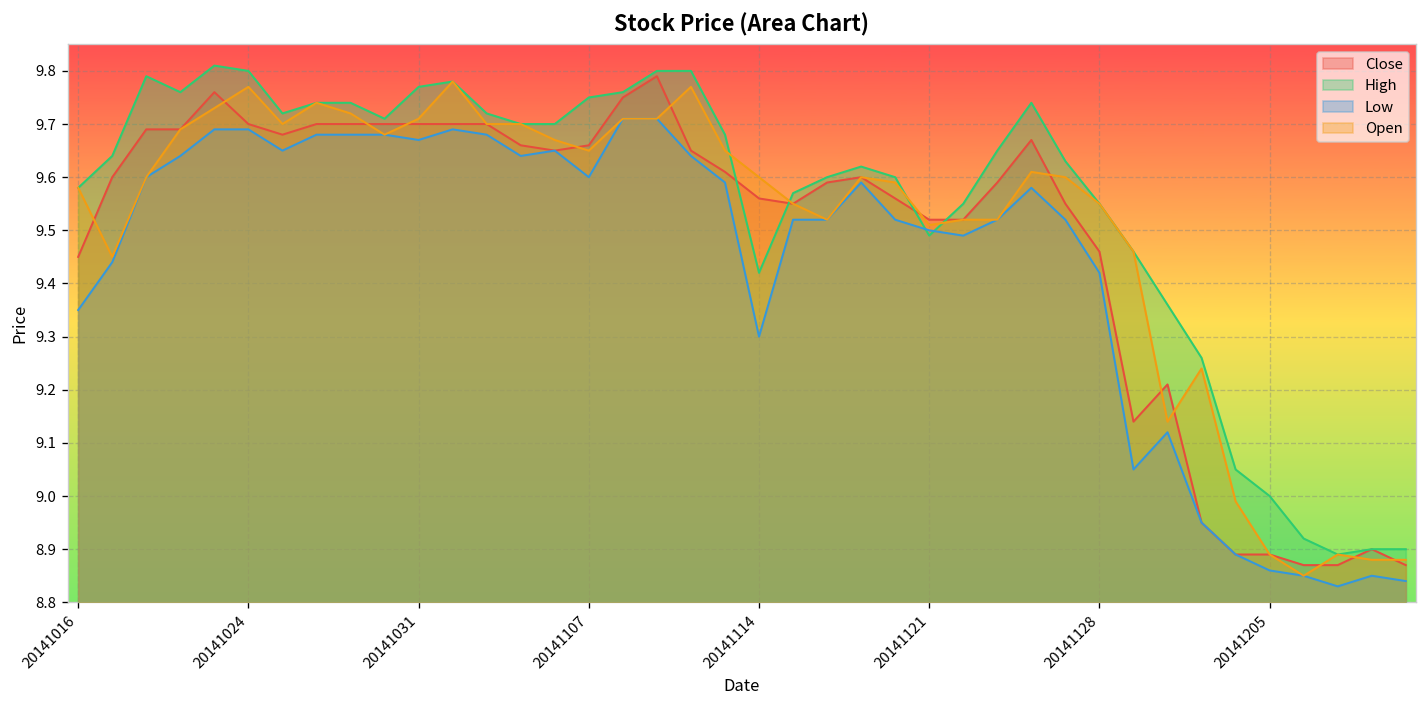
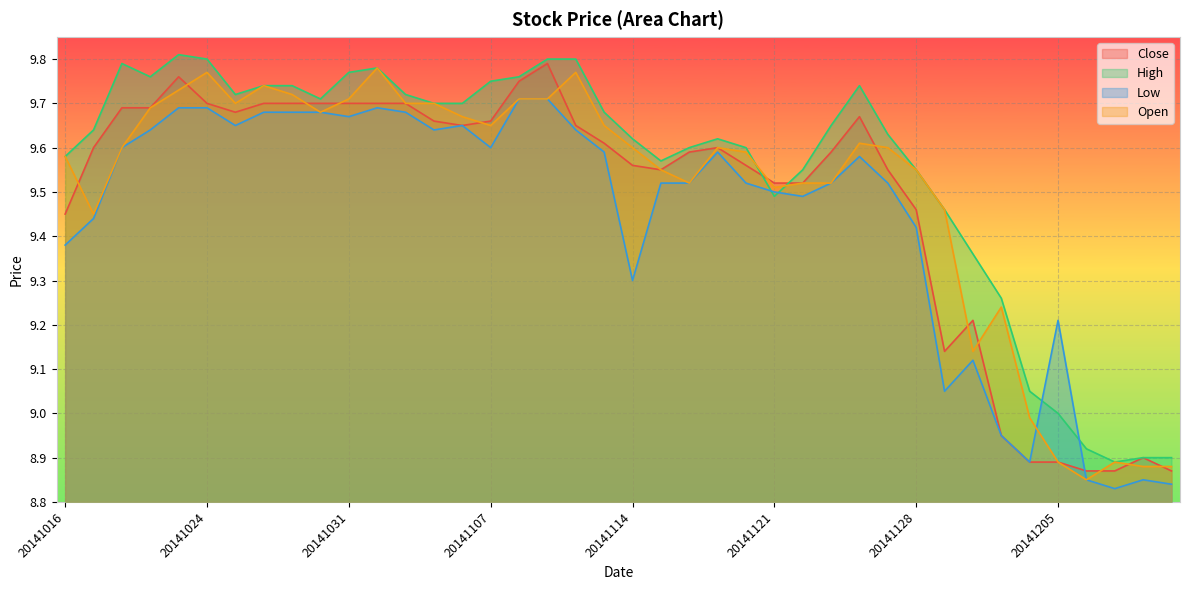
Low, 20141016: 9.35 -> 9.38
High, 20141114: 9.42 -> 9.62
Low, 20141205: 8.86 -> 9.21
